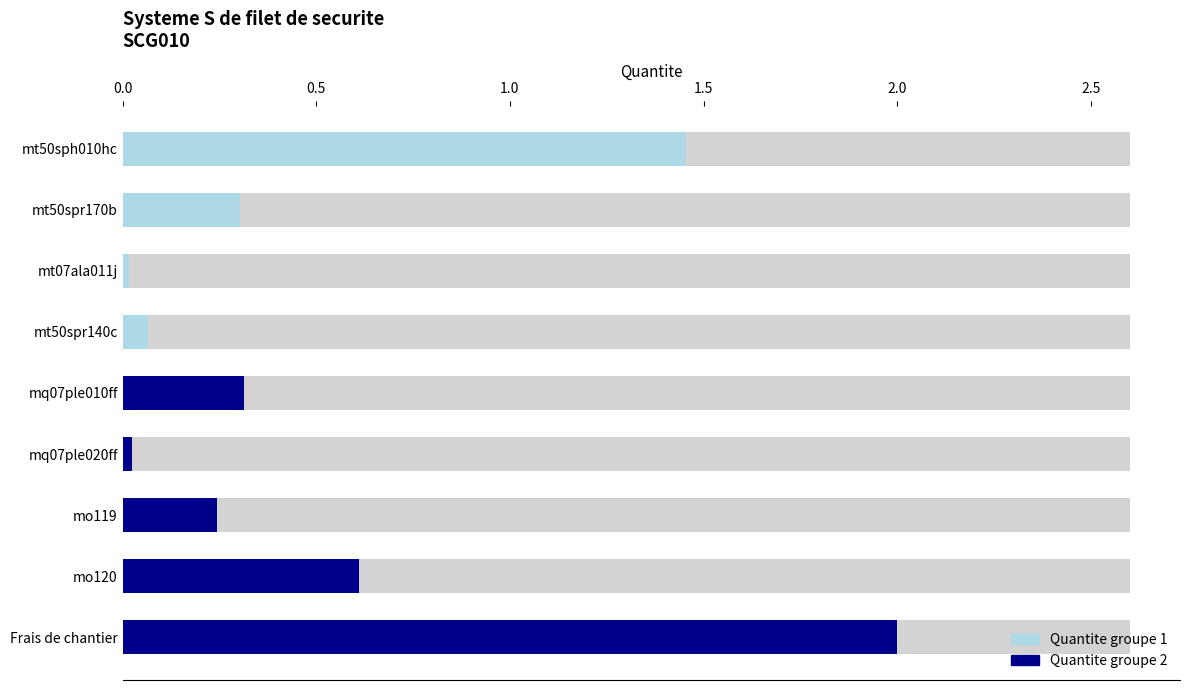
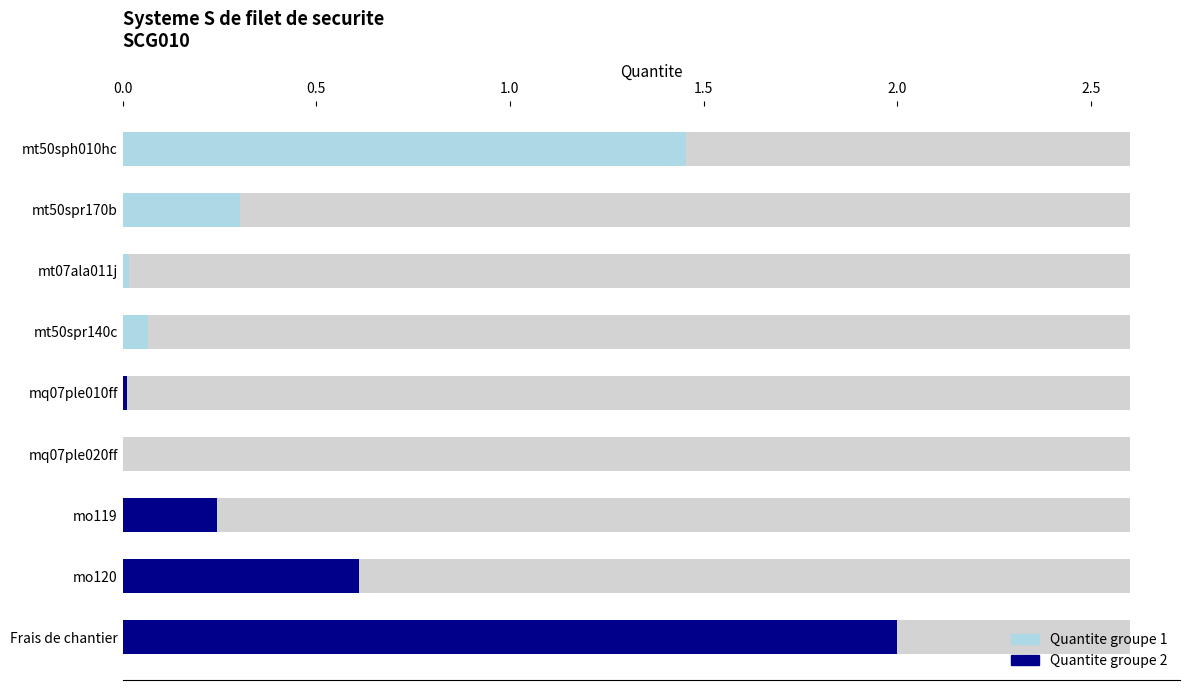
Quantite groupe 2, mq07ple010ff: 0.31 -> 0.01
Quantite groupe 2, mq07ple020ff: 0.02 -> 0.00
